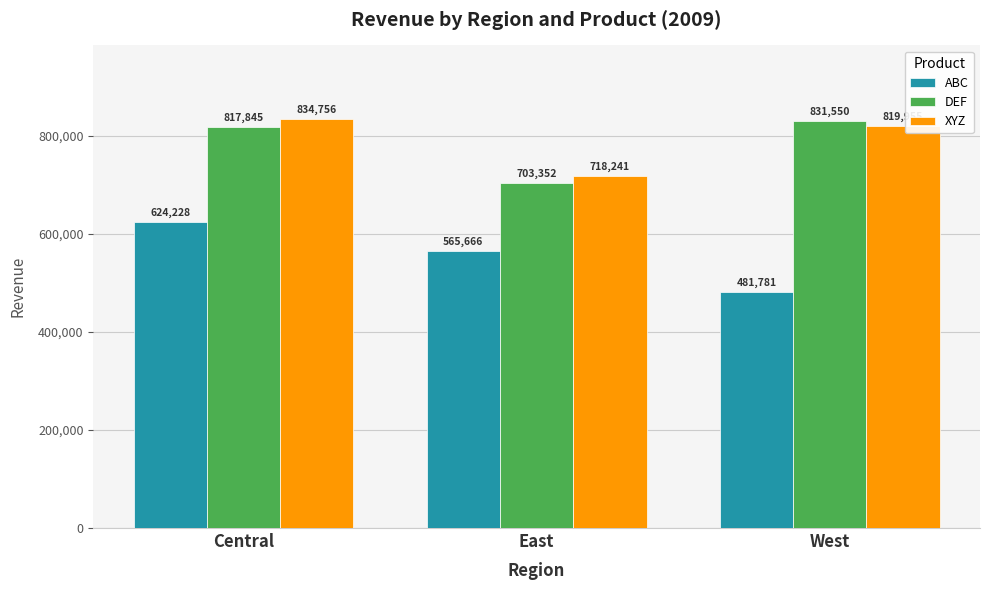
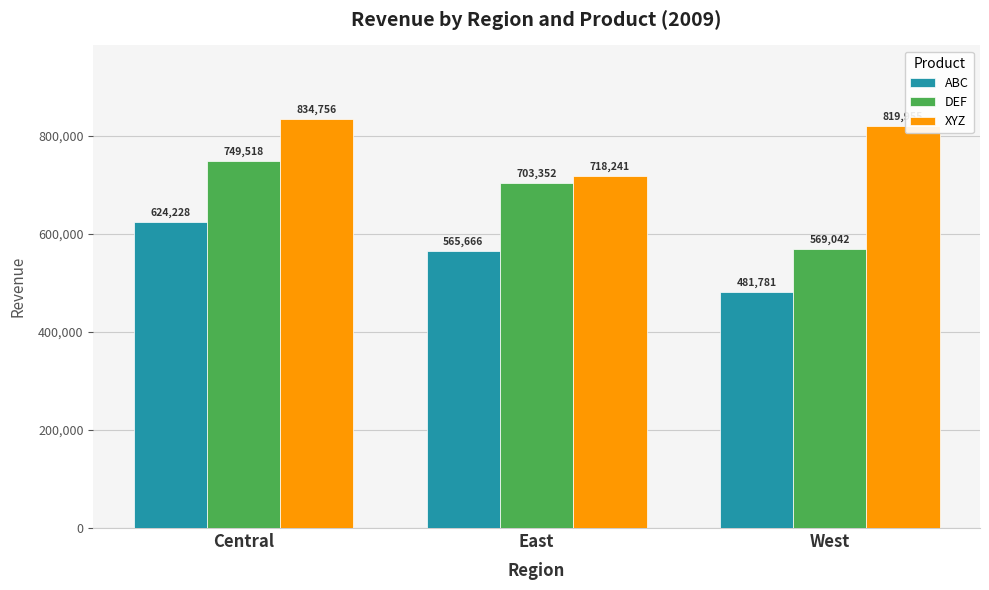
DEF, Central: 817,845 -> 749,518
DEF, West: 831,550 -> 569,042
